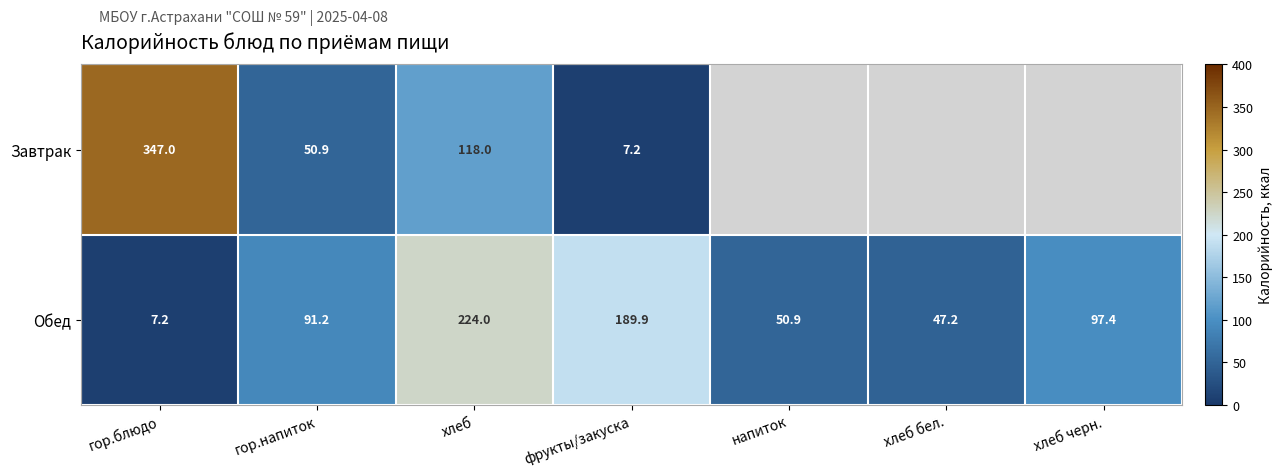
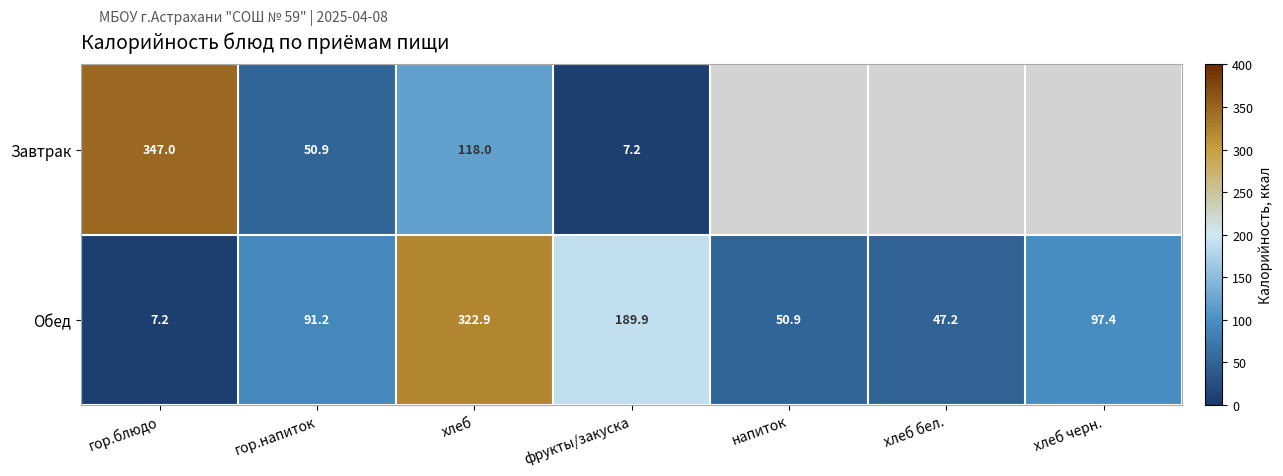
Обед, хлеб: 224.0 -> 322.9
